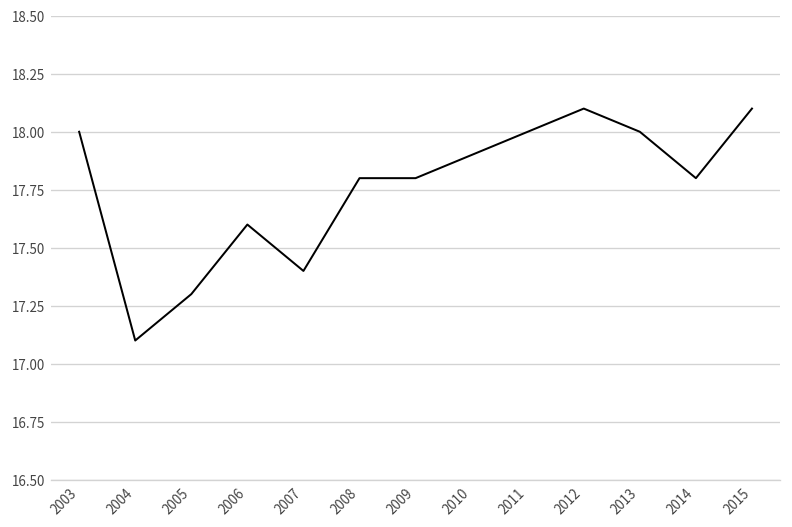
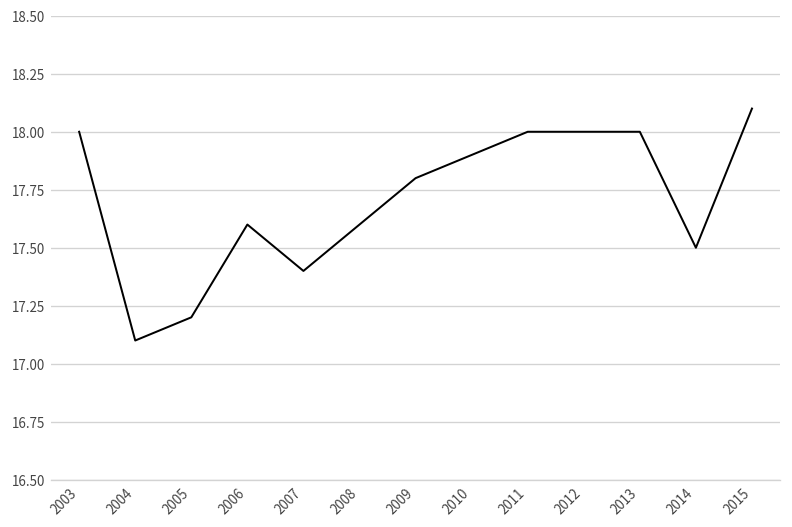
2005: 17.3 -> 17.2
2008: 17.8 -> 17.6
2012: 18.1 -> 18.0
2014: 17.8 -> 17.5
